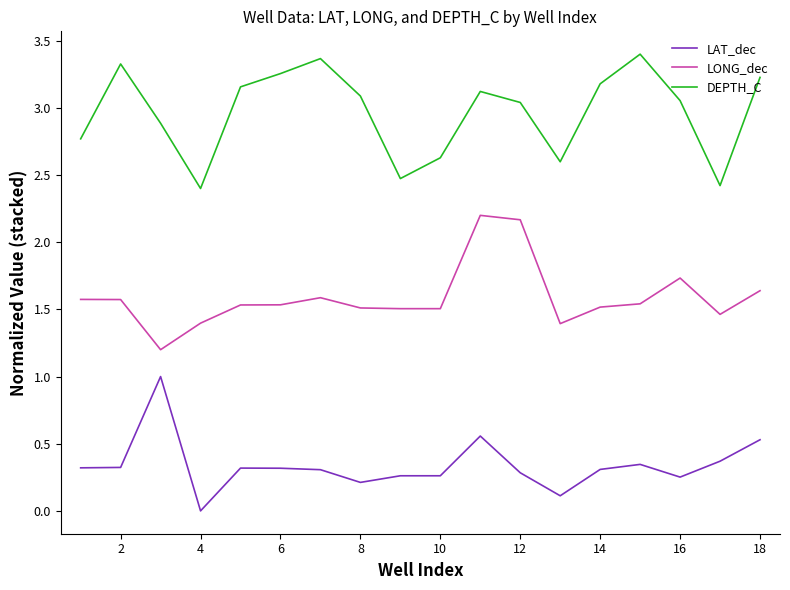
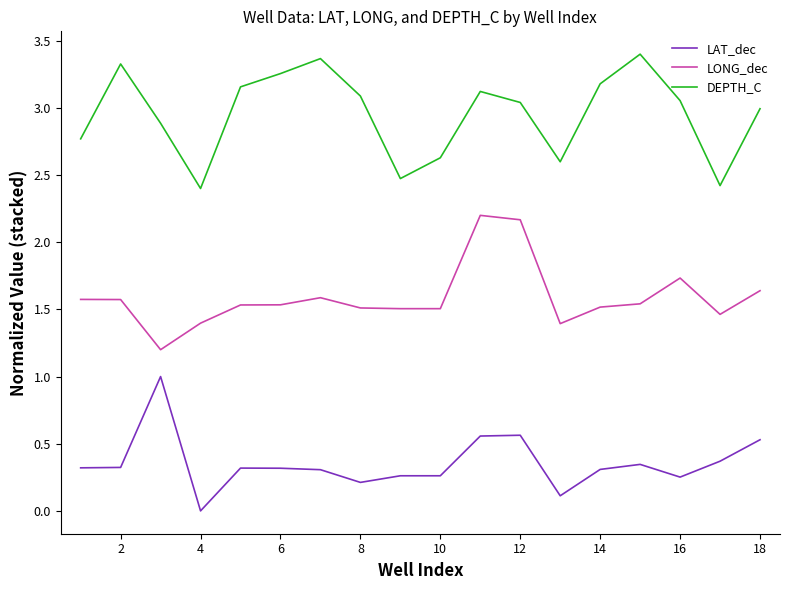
LAT_dec, 12: 0.28 -> 0.56
DEPTH_C, 18: 3.23 -> 2.99
